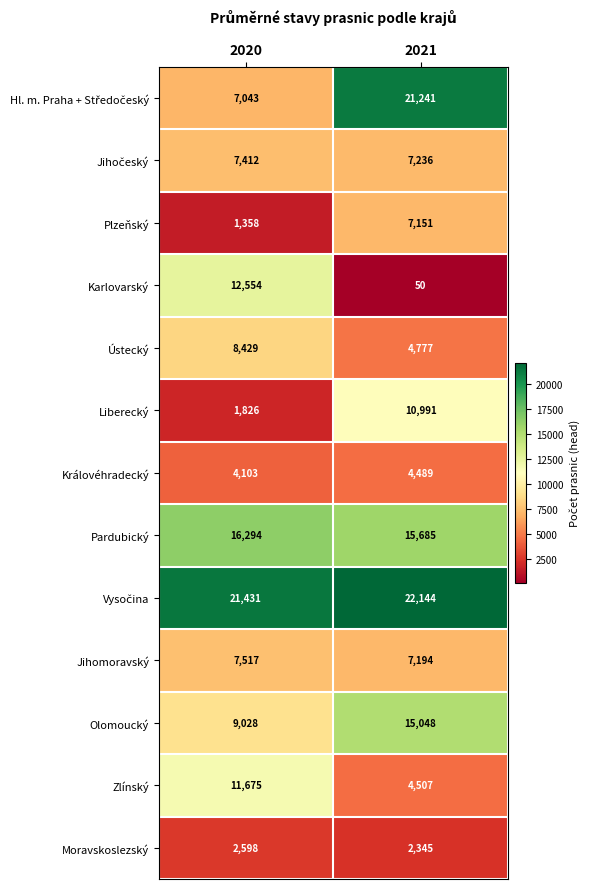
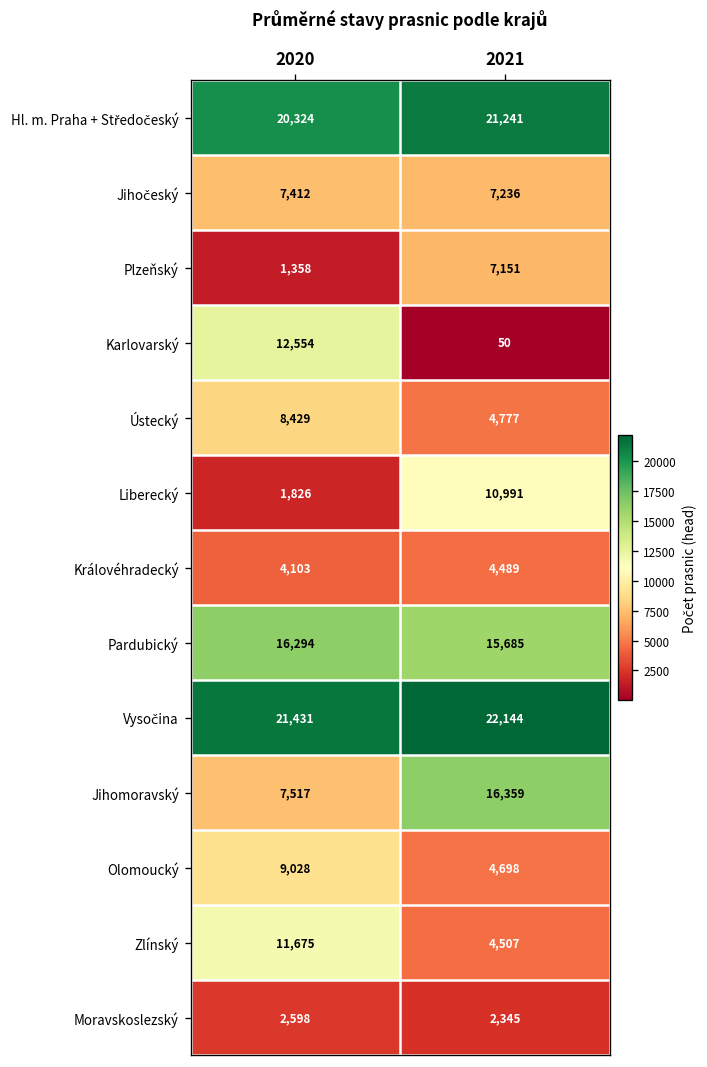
Hl. m. Praha + Středočeský, 2020: 7,043 -> 20,324
Jihomoravský, 2021: 7,194 -> 16,359
Olomoucký, 2021: 15,048 -> 4,698
